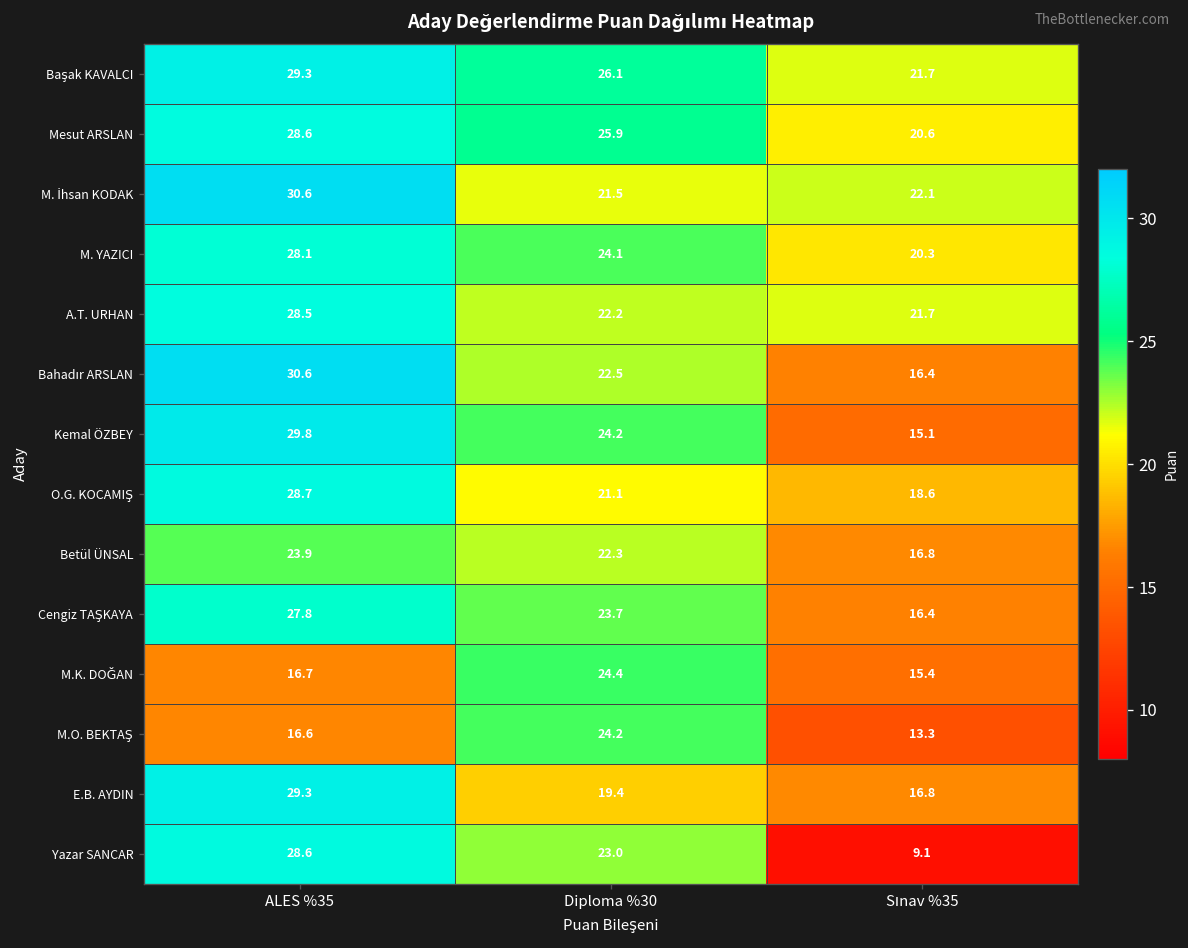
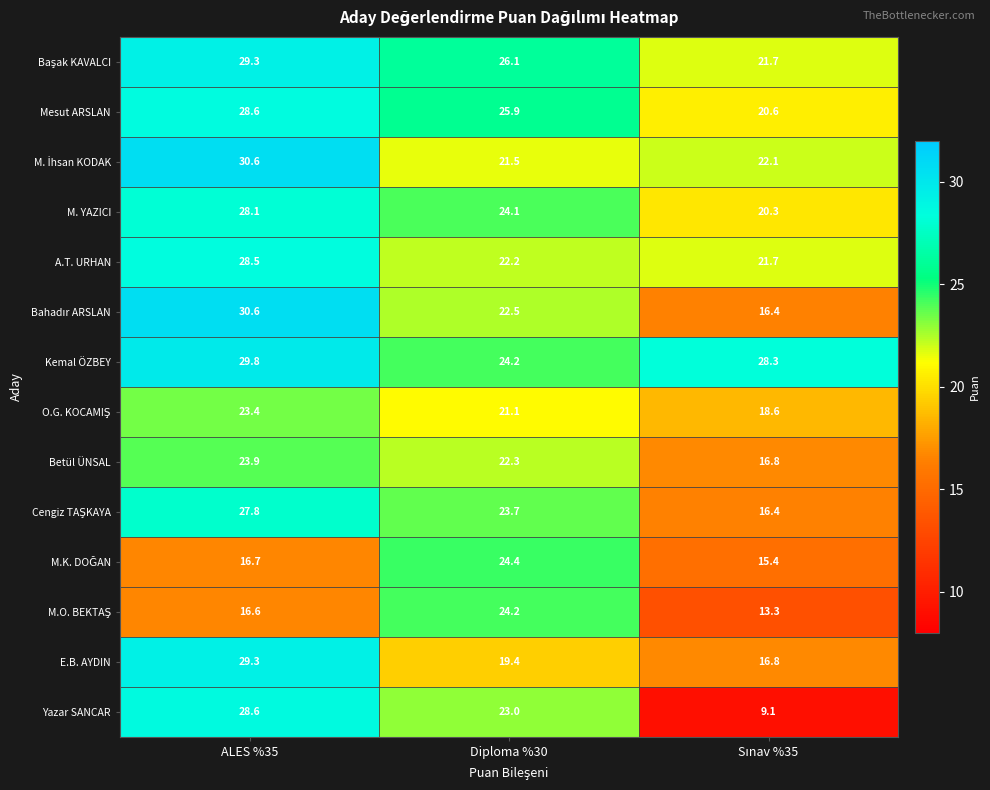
Kemal ÖZBEY, Sınav %35: 15.1 -> 28.3
O.G. KOCAMIŞ, ALES %35: 28.7 -> 23.4
